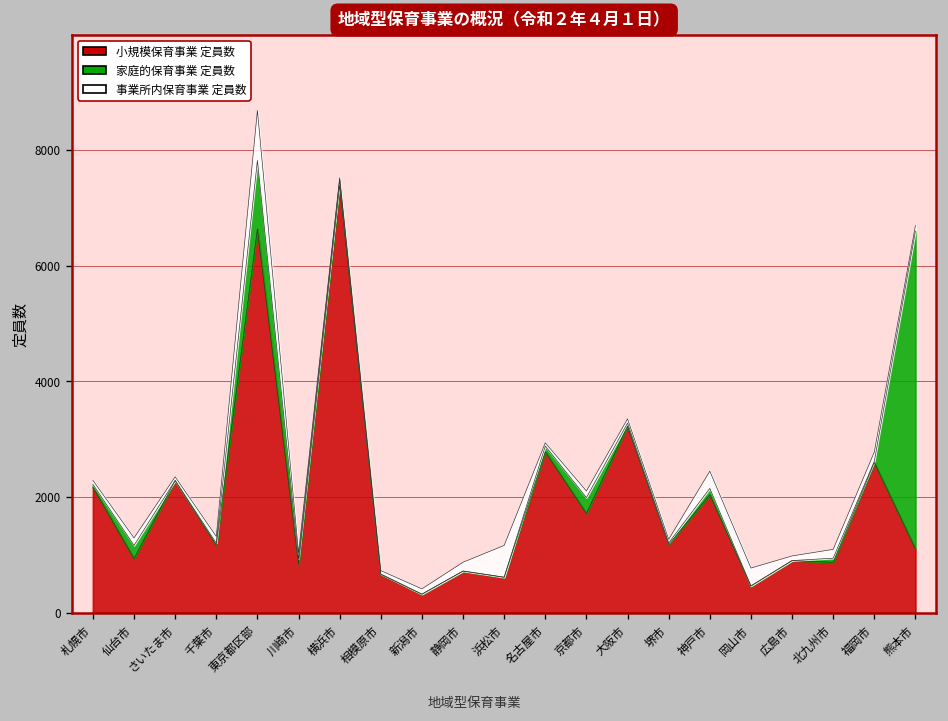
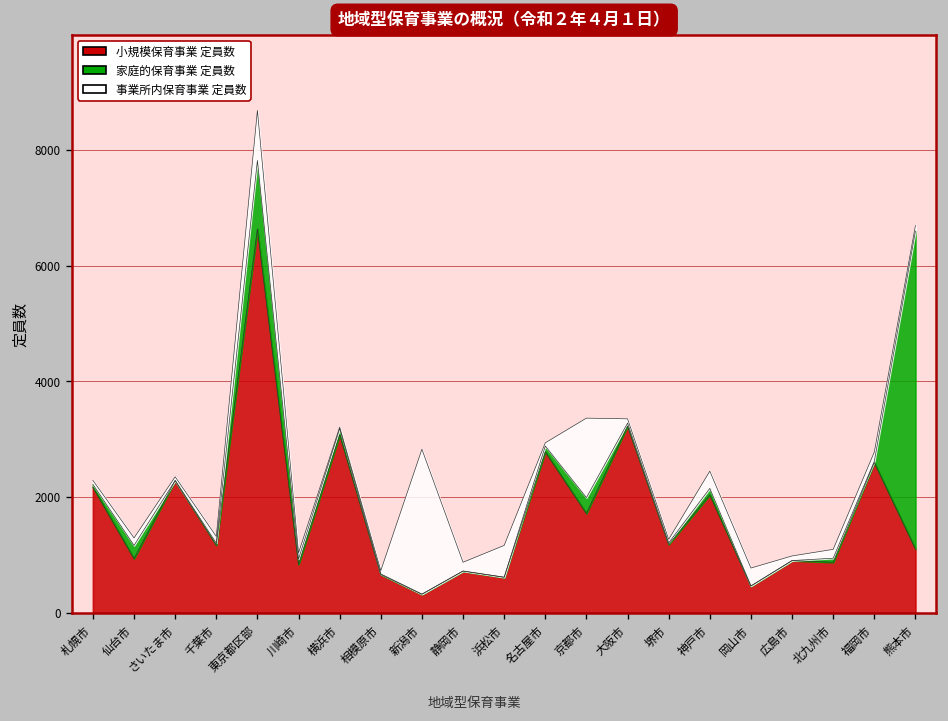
小規模保育事業 定員数, 横浜市: 7400 -> 3100
事業所内保育事業 定員数, 新潟市: 100 -> 2500
事業所内保育事業 定員数, 京都市: 100 -> 1400
